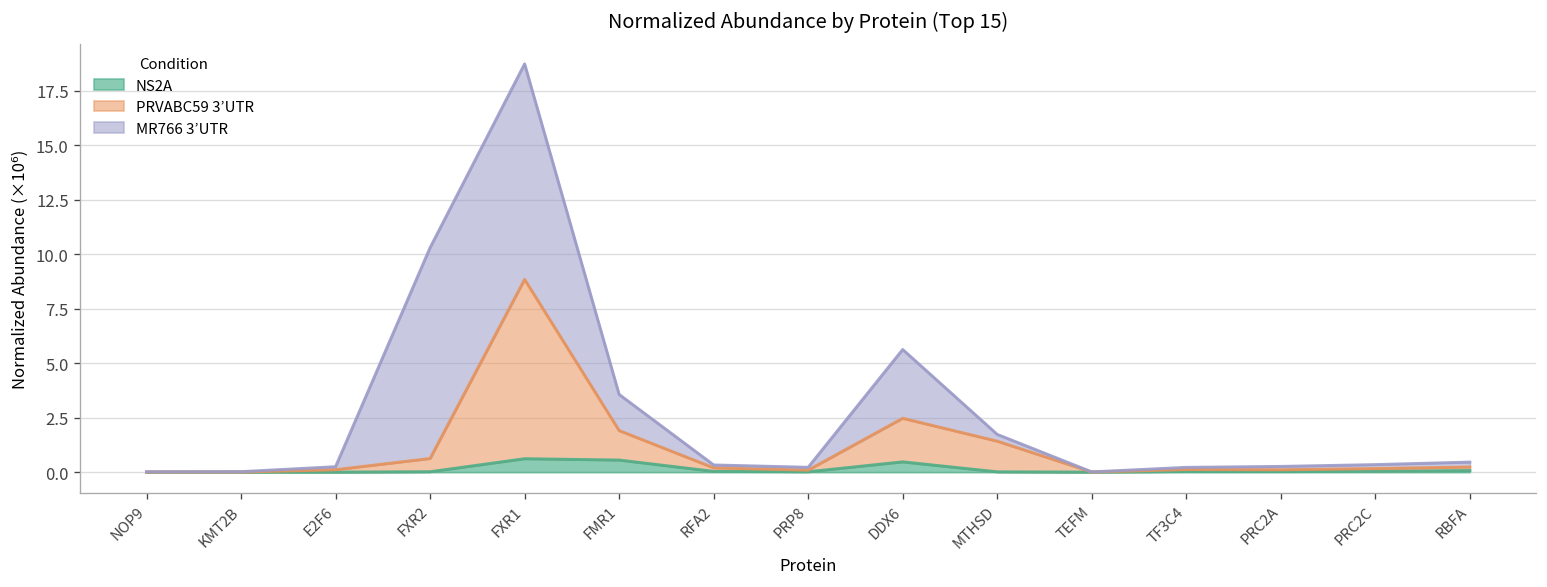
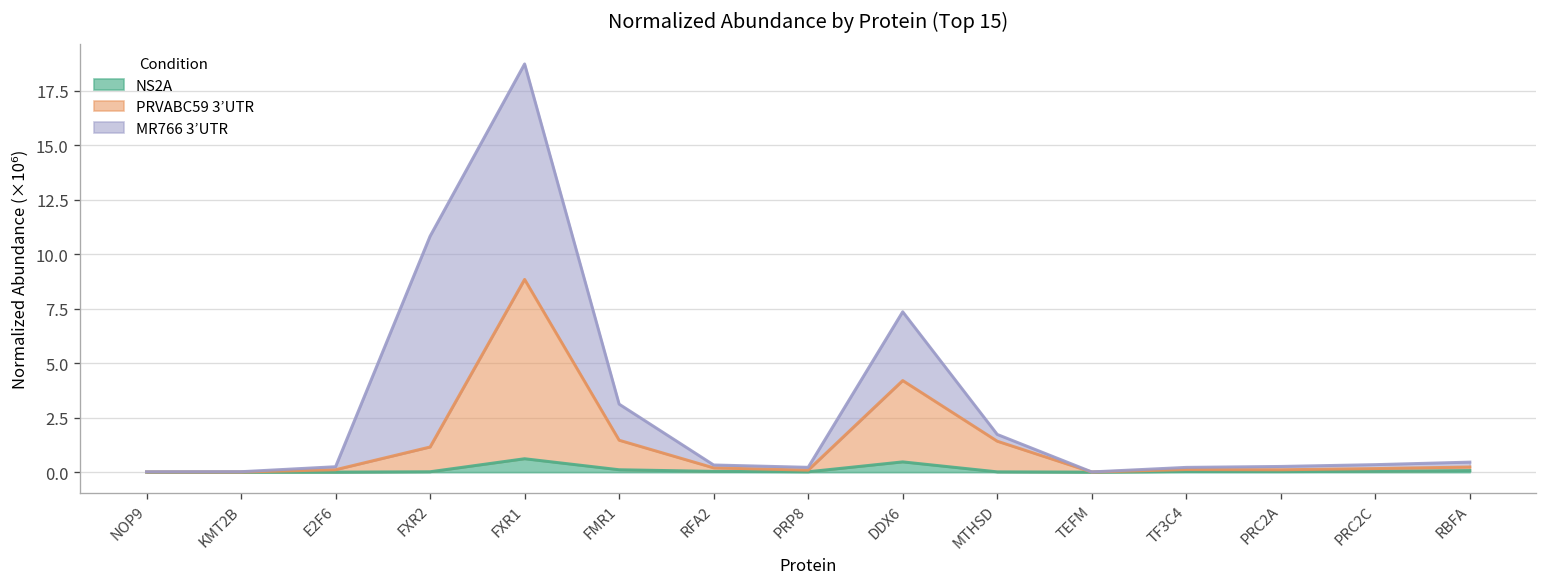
PRVABC59 3’UTR, FXR2: 0.6 -> 1.1
NS2A, FMR1: 0.6 -> 0.1
PRVABC59 3’UTR, DDX6: 2.0 -> 3.7
